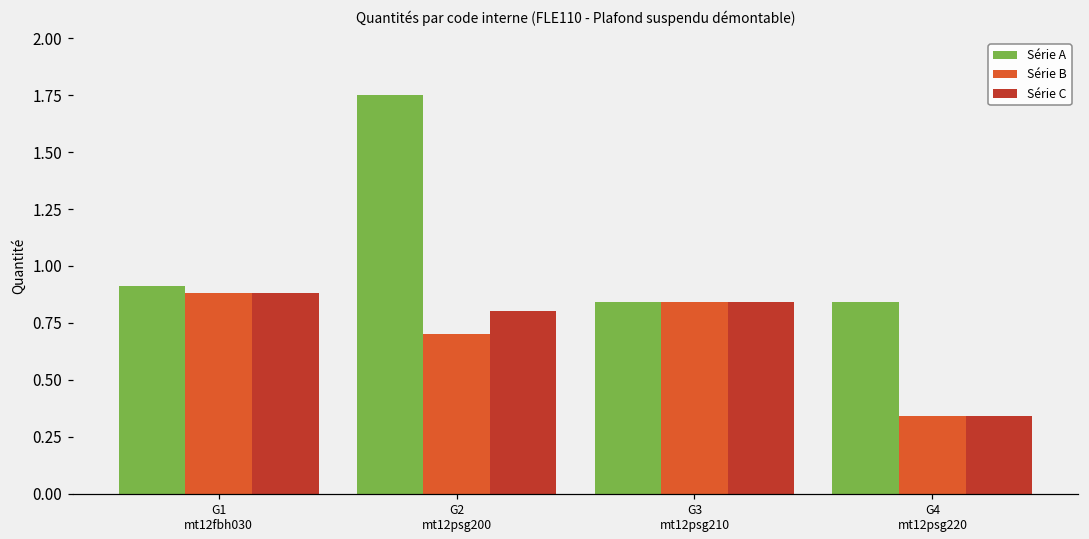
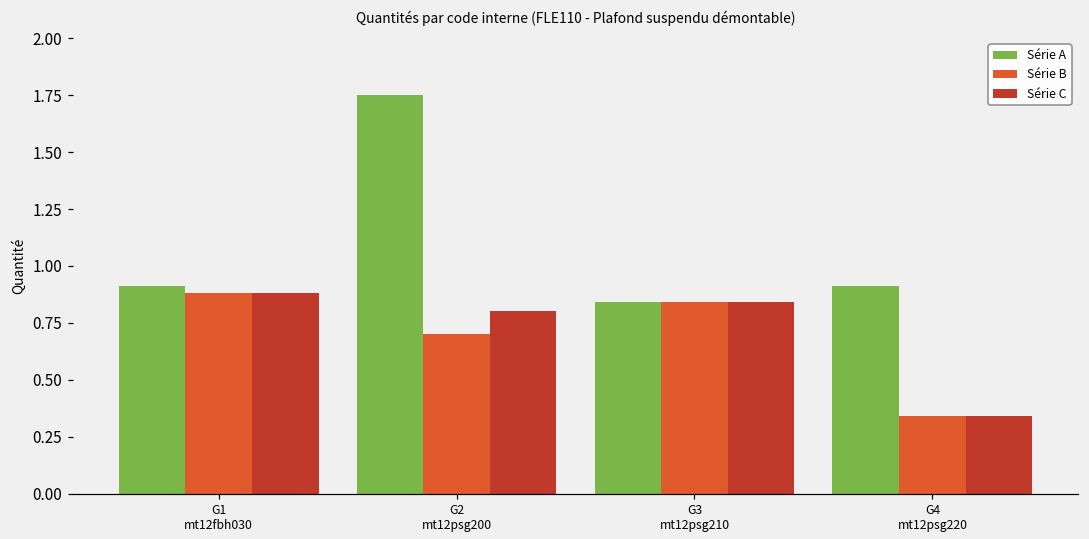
Série A, G4 mt12psg220: 0.84 -> 0.91
